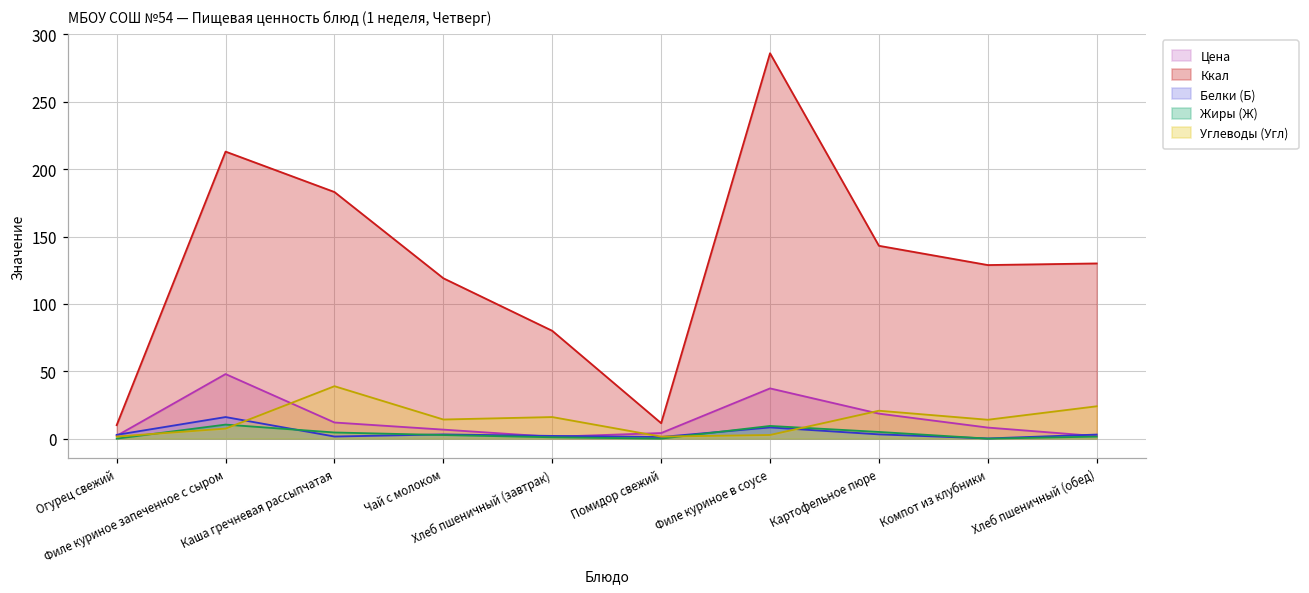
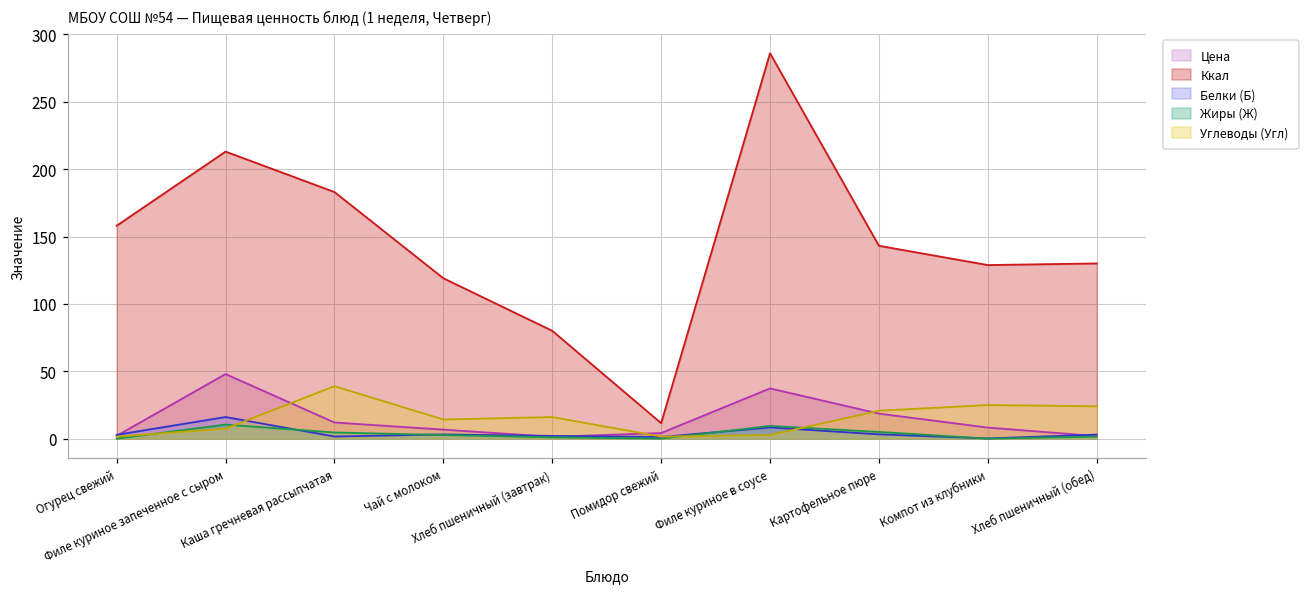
Ккал, Огурец свежий: 10 -> 158
Углеводы (Угл), Компот из клубники: 14 -> 25
